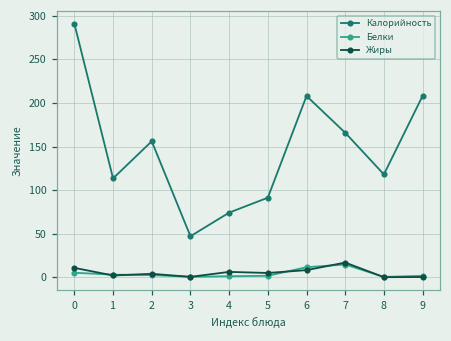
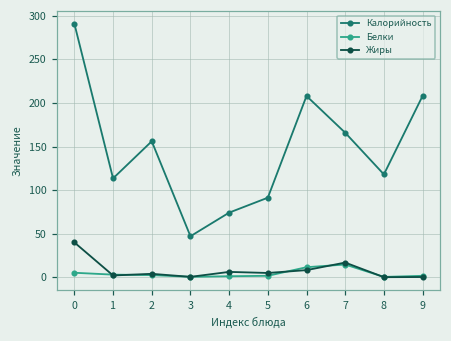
Жиры, 0: 10 -> 40
